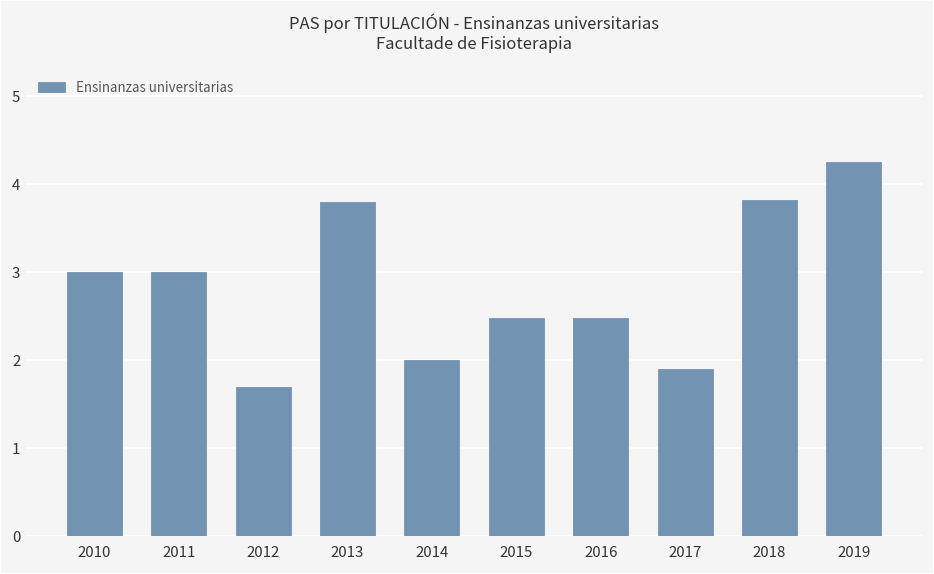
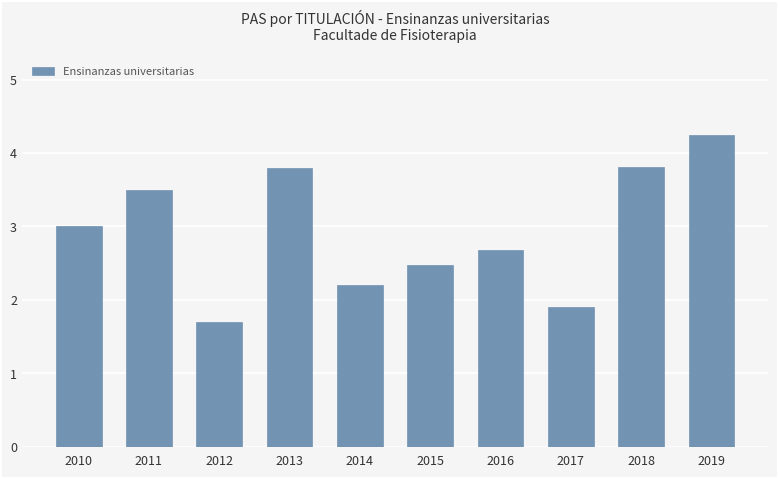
2011: 3.0 -> 3.5
2014: 2.0 -> 2.2
2016: 2.5 -> 2.7
